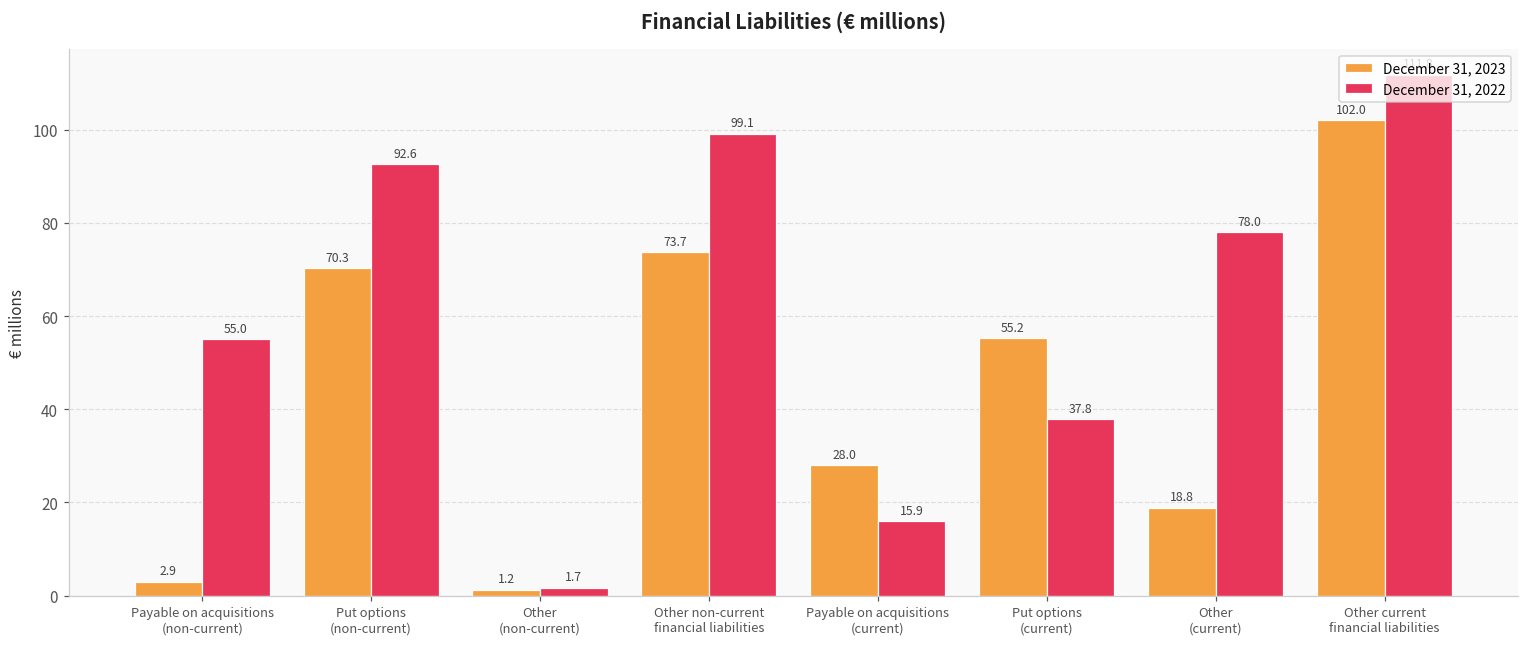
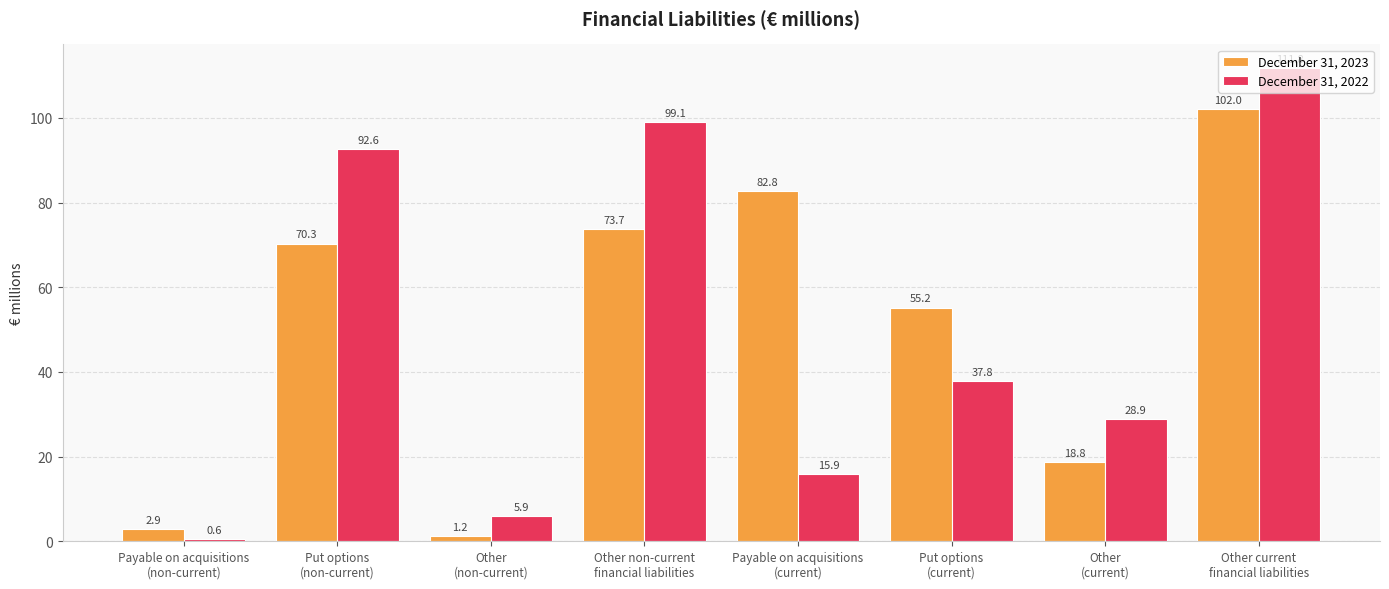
December 31, 2022, Payable on acquisitions (non-current): 55.0 -> 0.6
December 31, 2022, Other (non-current): 1.7 -> 5.9
December 31, 2023, Payable on acquisitions (current): 28.0 -> 82.8
December 31, 2022, Other (current): 78.0 -> 28.9
